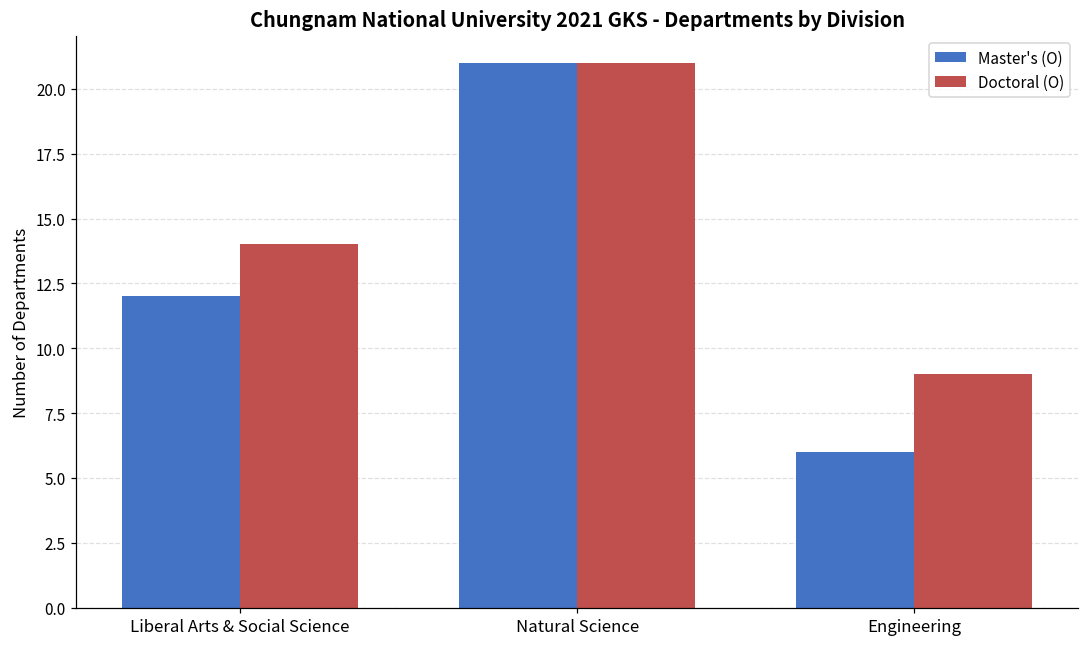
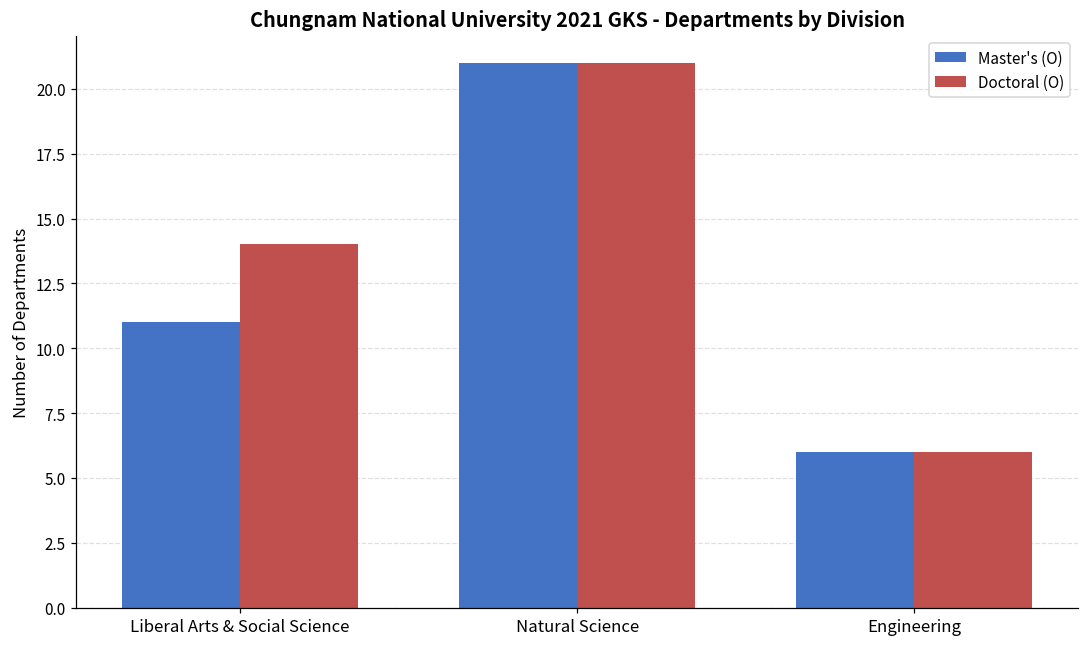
Master's (O), Liberal Arts & Social Science: 12 -> 11
Doctoral (O), Engineering: 9 -> 6
